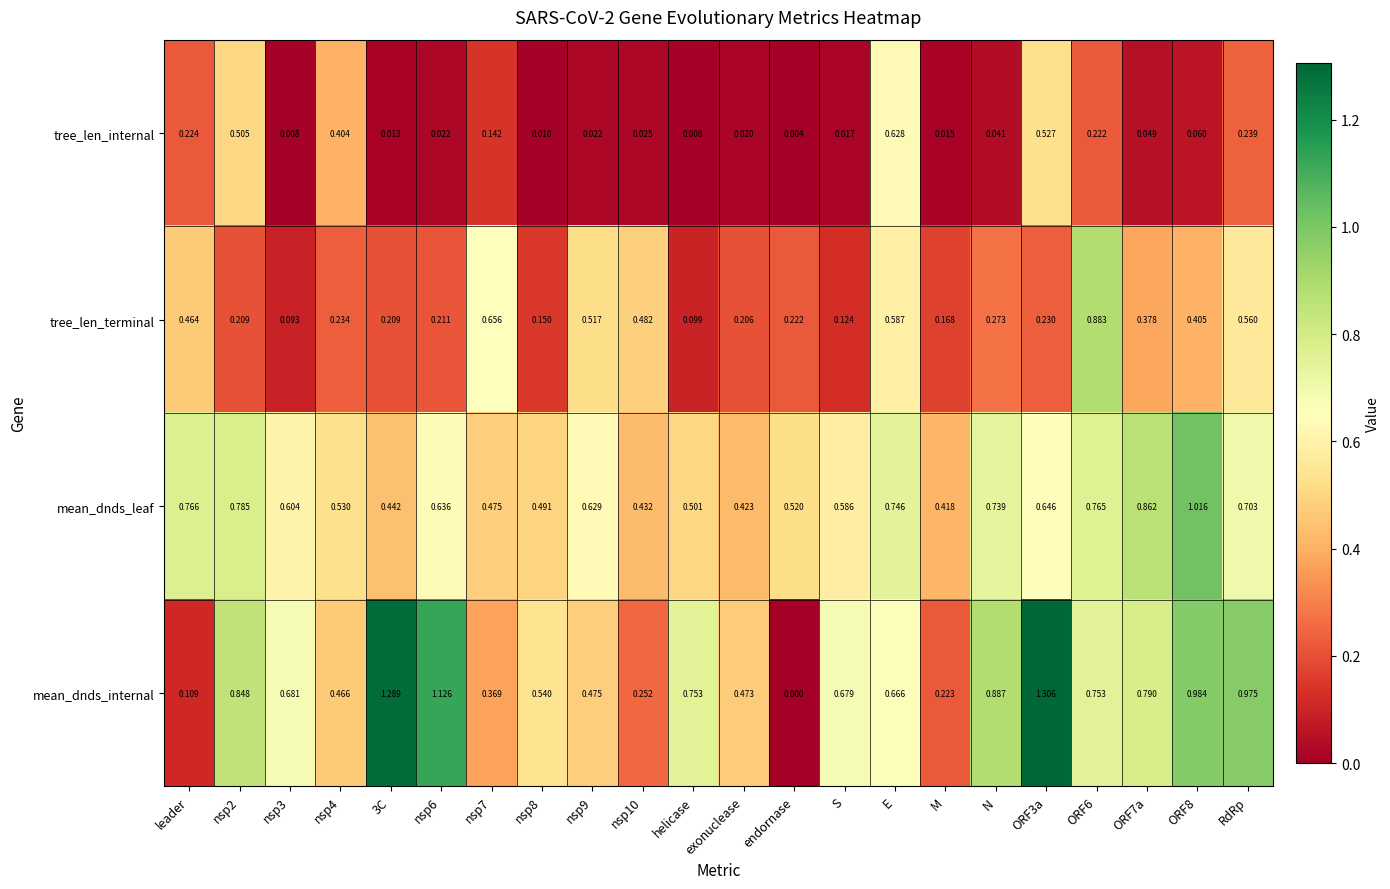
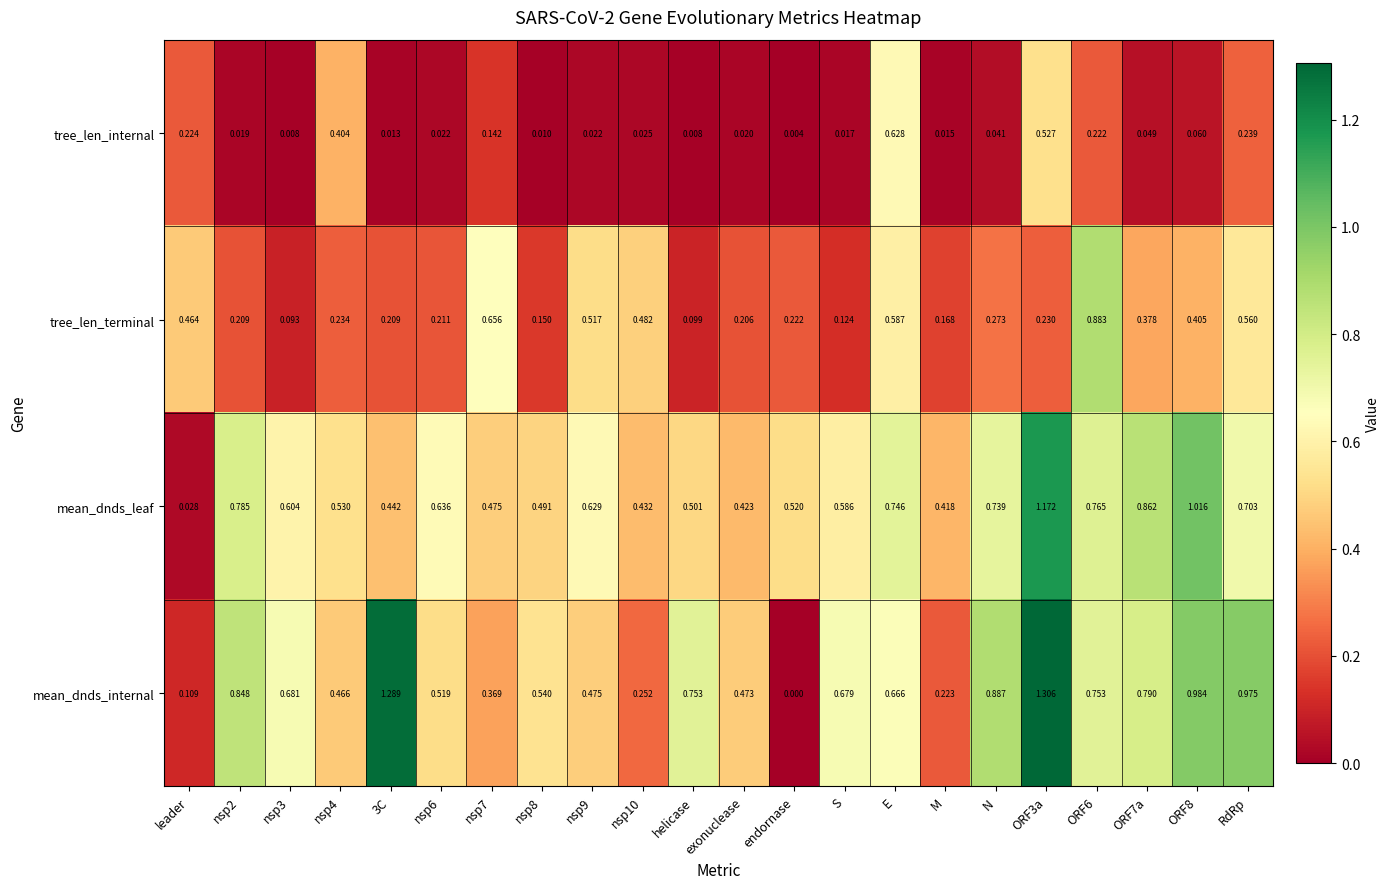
tree_len_internal, nsp2: 0.505 -> 0.019
mean_dnds_leaf, leader: 0.766 -> 0.028
mean_dnds_leaf, ORF3a: 0.646 -> 1.172
mean_dnds_internal, nsp6: 1.126 -> 0.519
